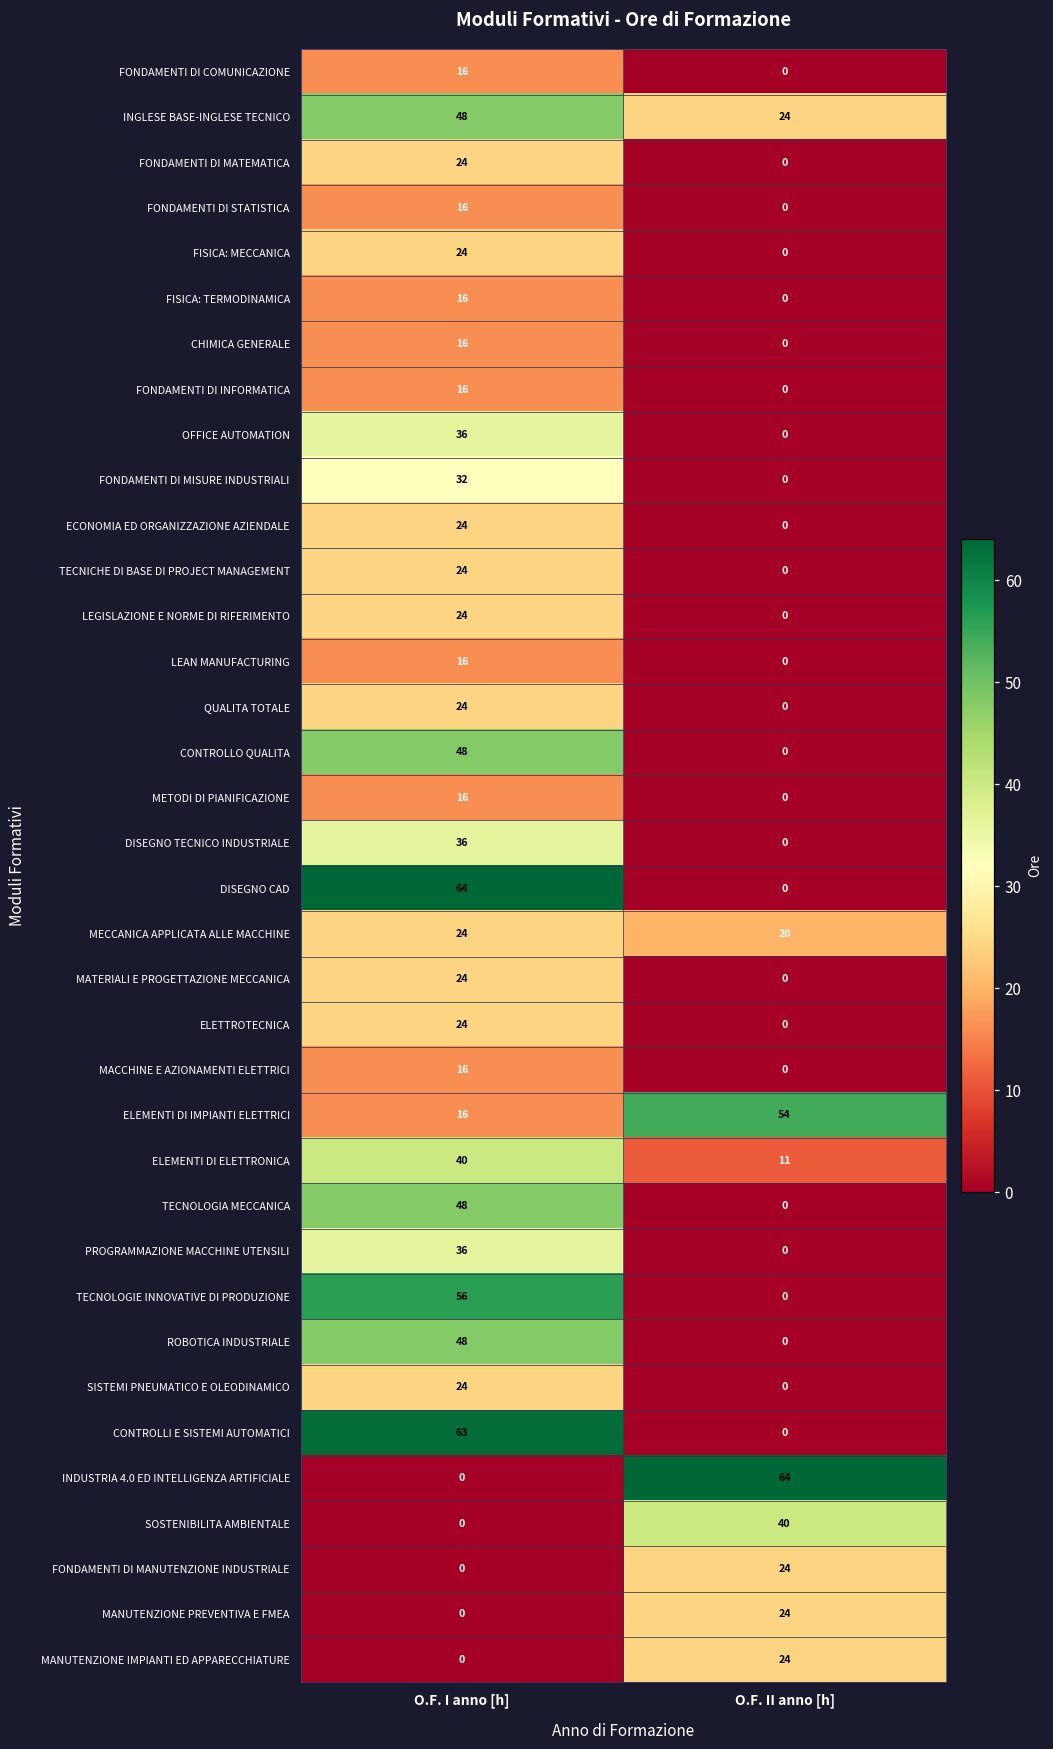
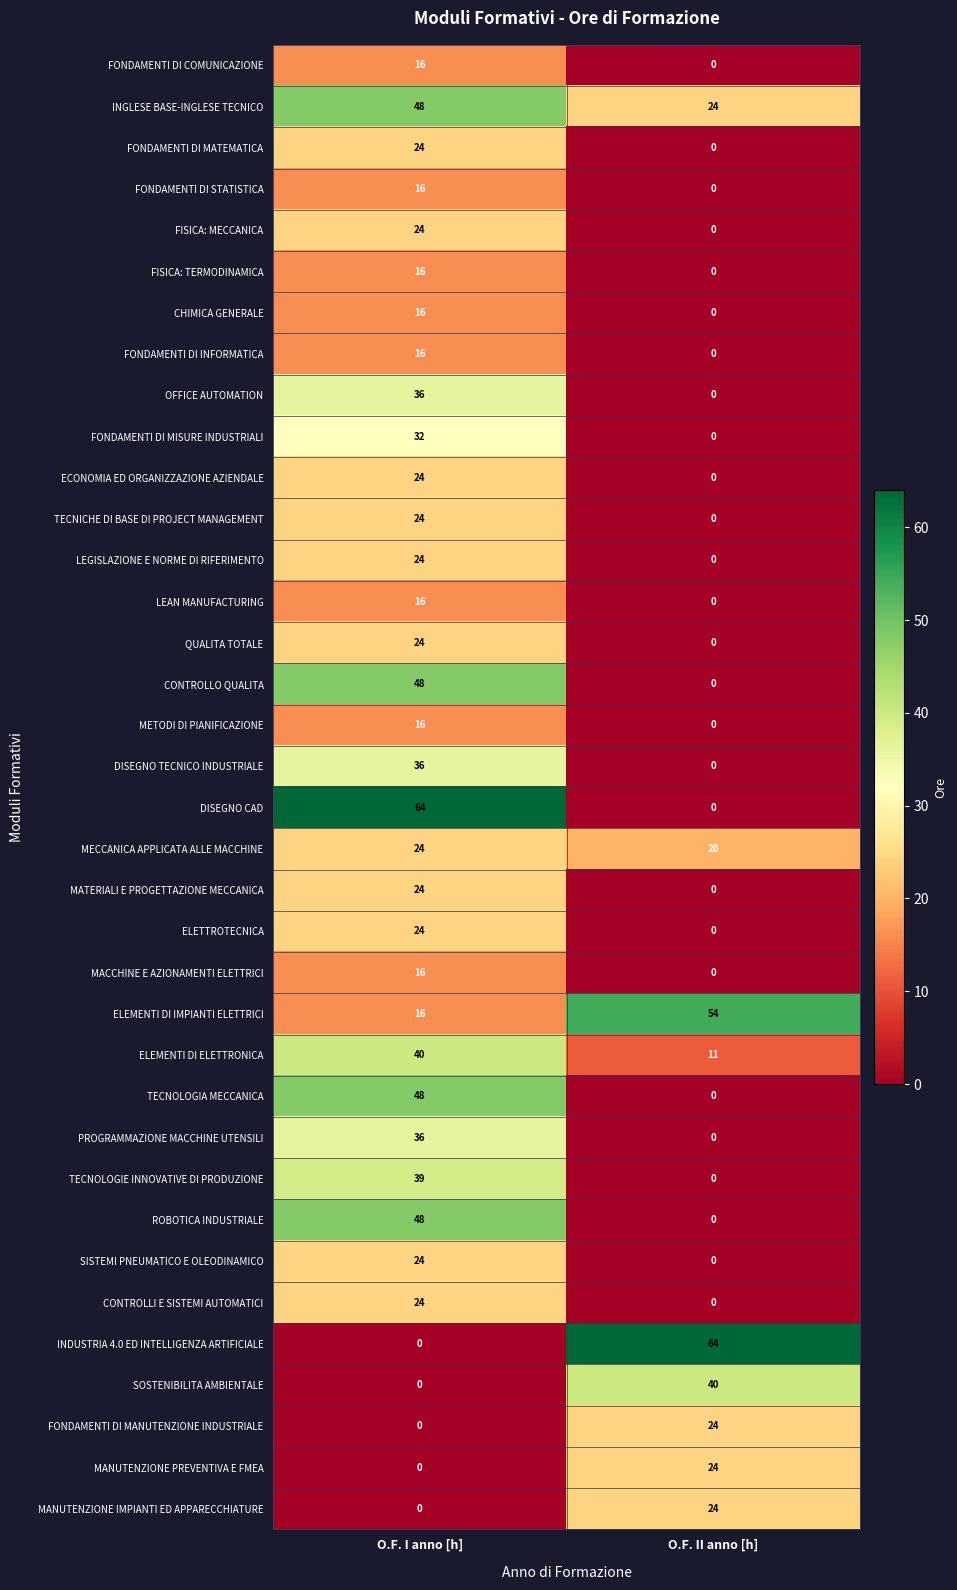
TECNOLOGIE INNOVATIVE DI PRODUZIONE, O.F. I anno [h]: 56 -> 39
CONTROLLI E SISTEMI AUTOMATICI, O.F. I anno [h]: 63 -> 24
